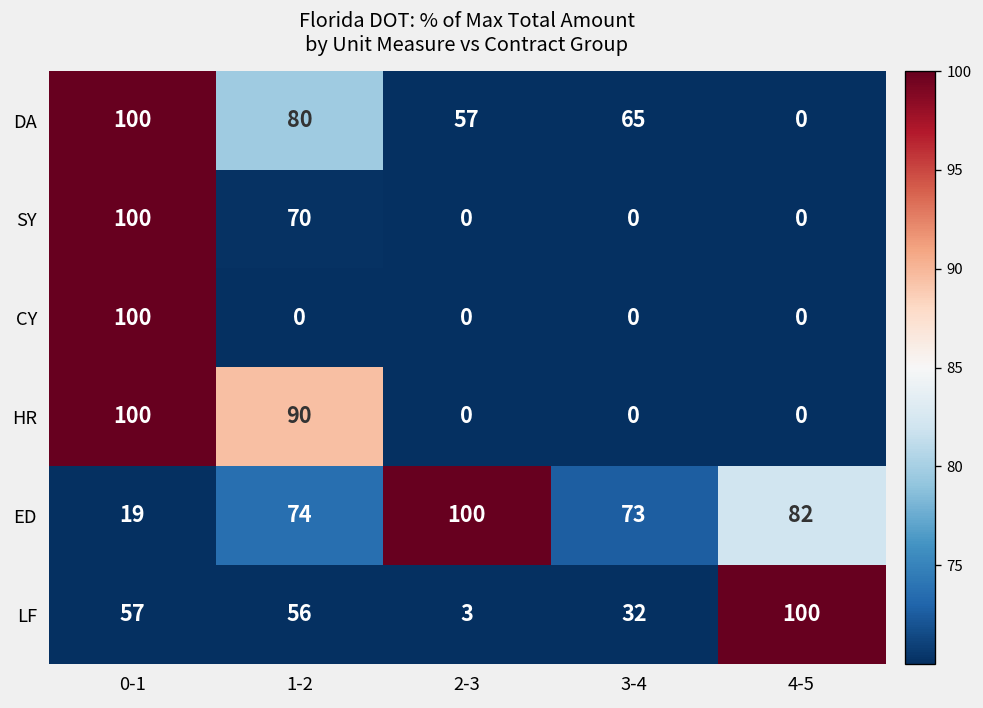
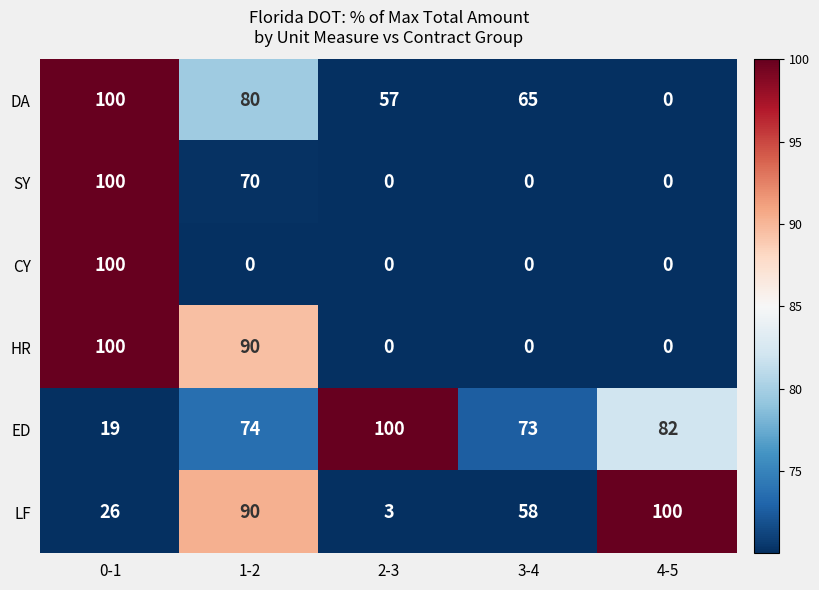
LF, 0-1: 57 -> 26
LF, 1-2: 56 -> 90
LF, 3-4: 32 -> 58
